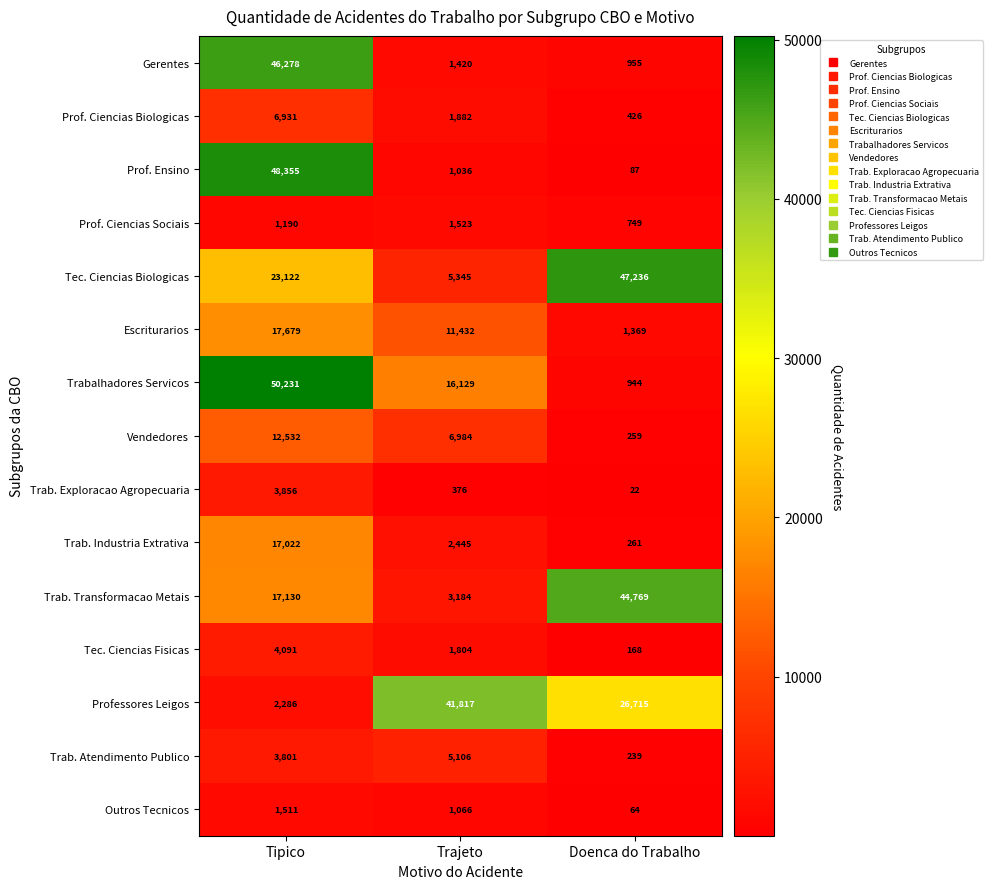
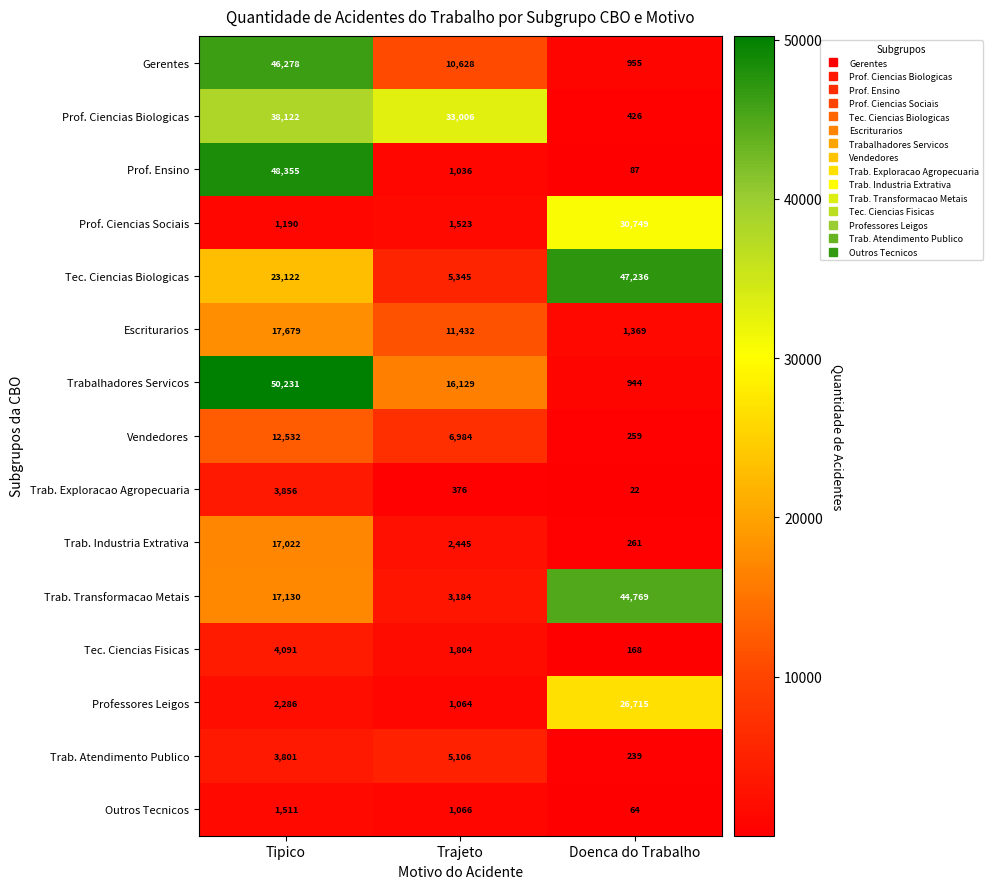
Gerentes, Trajeto: 1,420 -> 10,628
Prof. Ciencias Biologicas, Tipico: 6,931 -> 38,122
Prof. Ciencias Biologicas, Trajeto: 1,882 -> 33,006
Prof. Ciencias Sociais, Doenca do Trabalho: 749 -> 30,749
Professores Leigos, Trajeto: 41,817 -> 1,064
